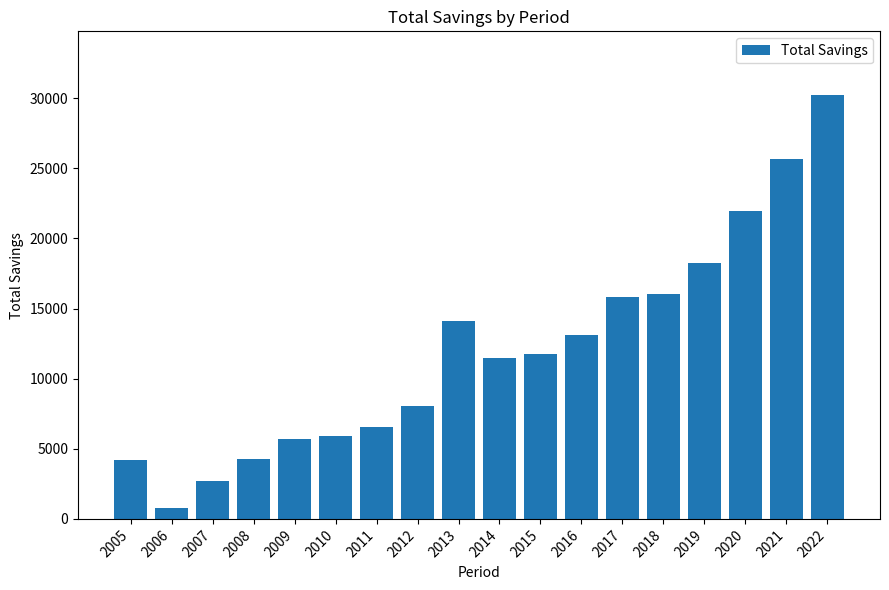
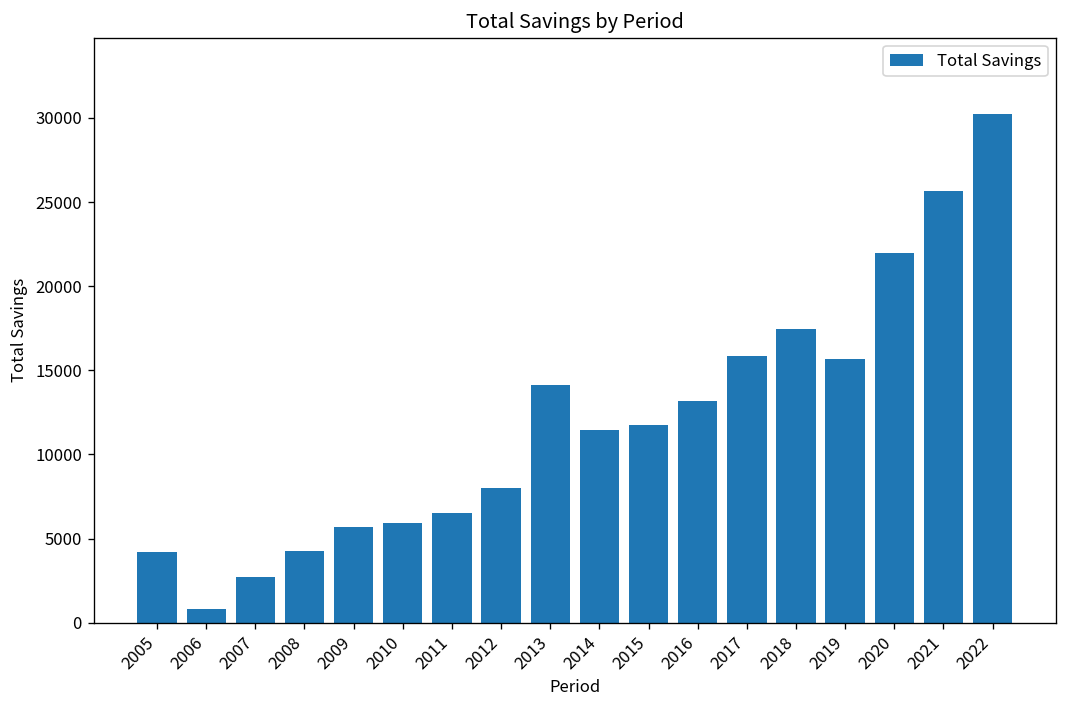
2018: 16100 -> 17500
2019: 18200 -> 15600
